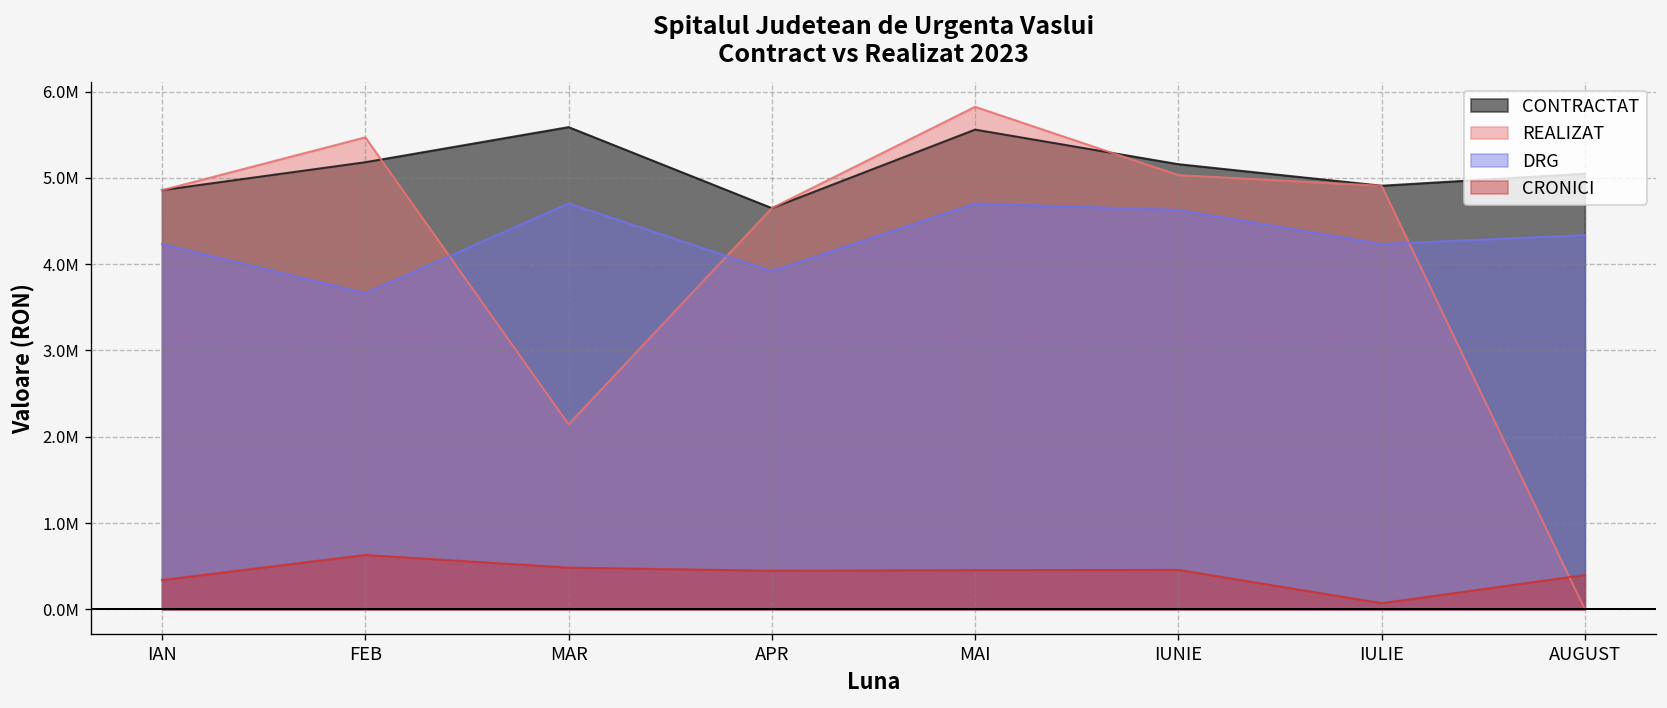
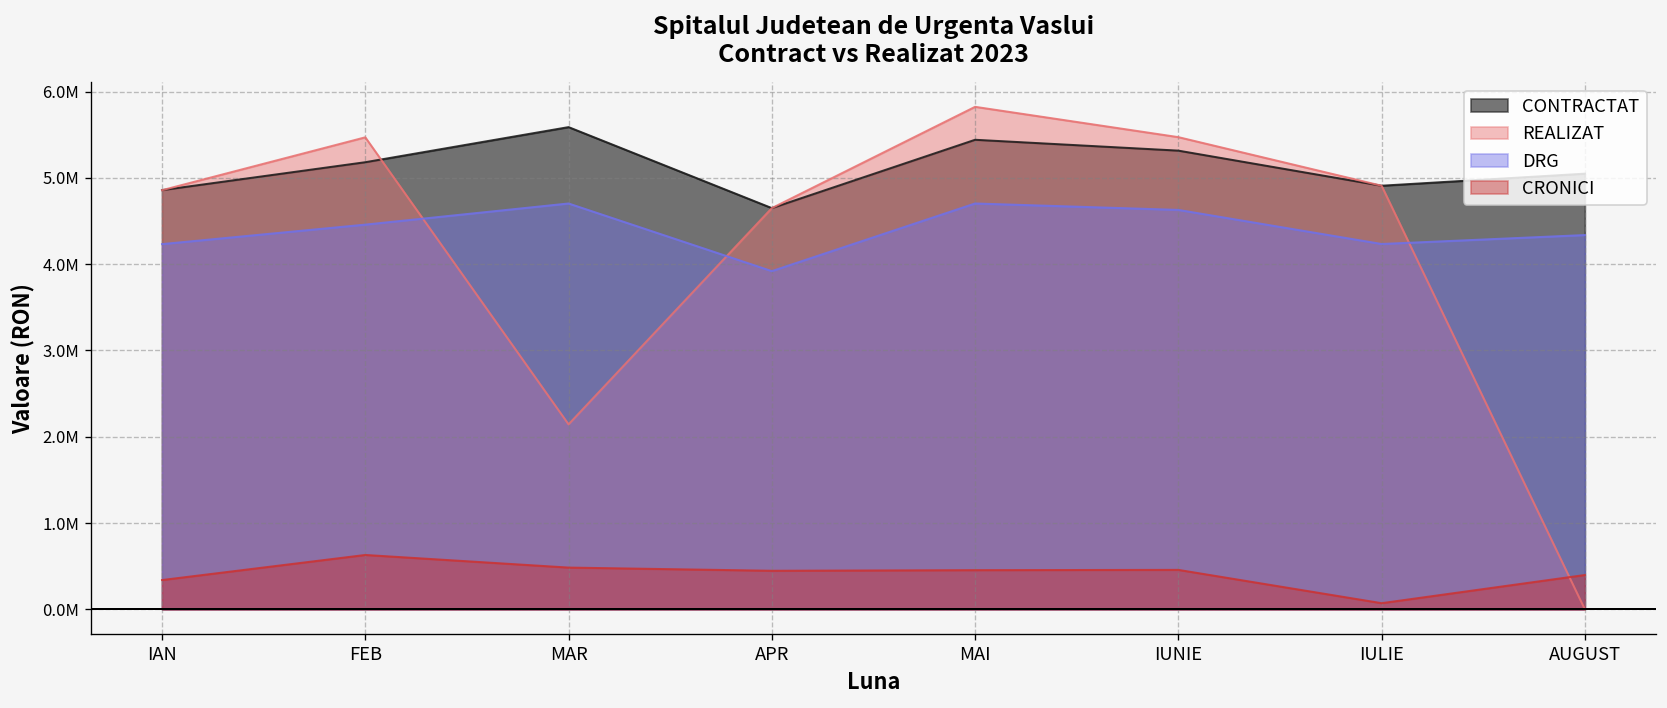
DRG, FEB: 3700000 -> 4500000
CONTRACTAT, MAI: 5600000 -> 5400000
CONTRACTAT, IUNIE: 5200000 -> 5300000
REALIZAT, IUNIE: 5000000 -> 5500000
